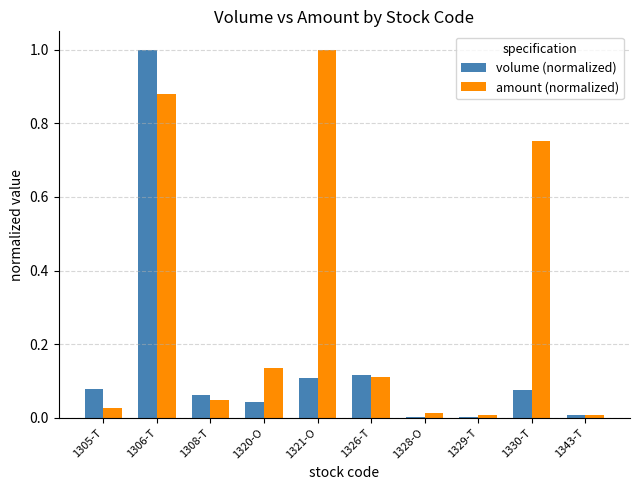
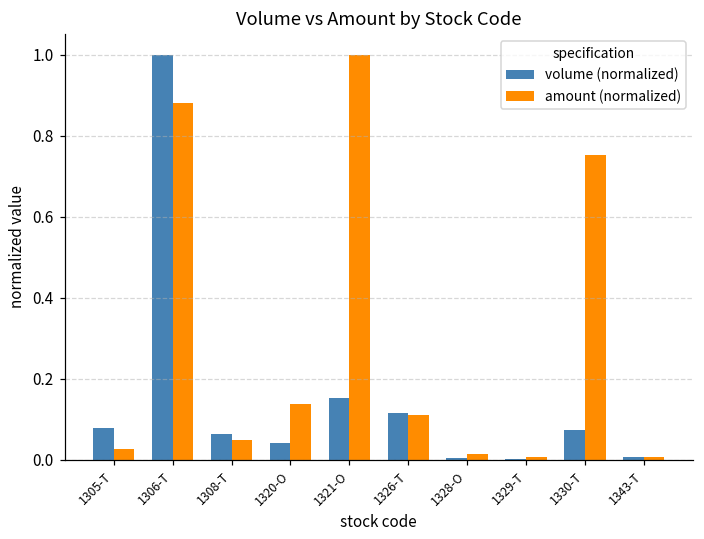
volume (normalized), 1321-O: 0.11 -> 0.15
